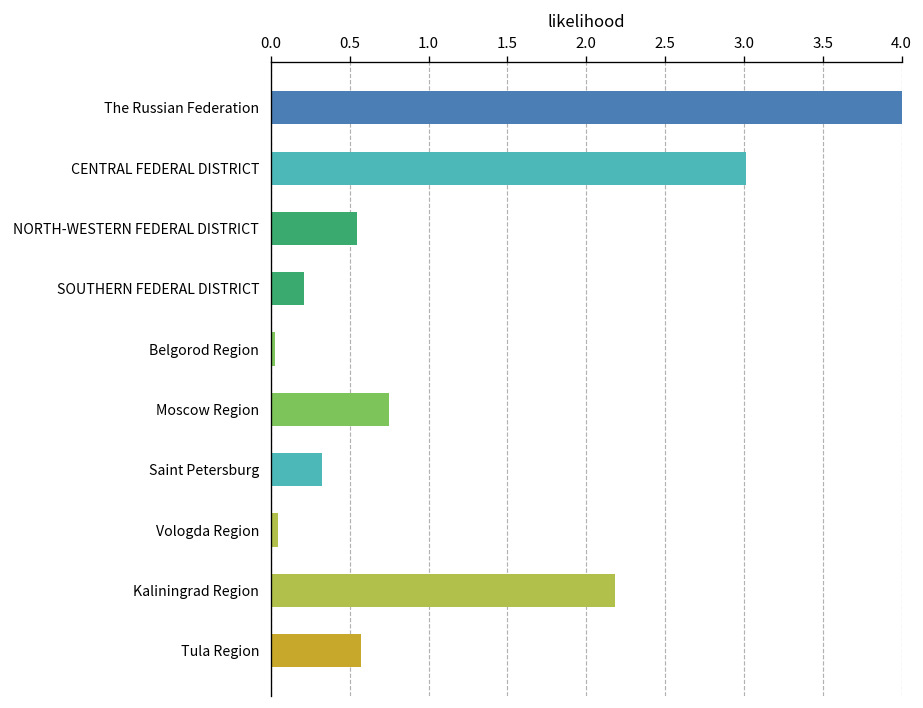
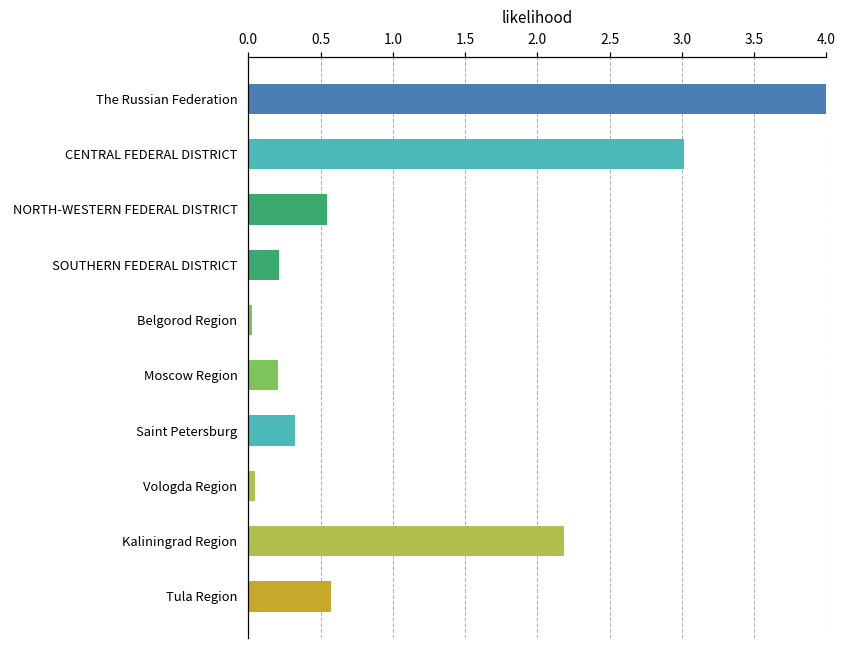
Moscow Region: 0.75 -> 0.20
